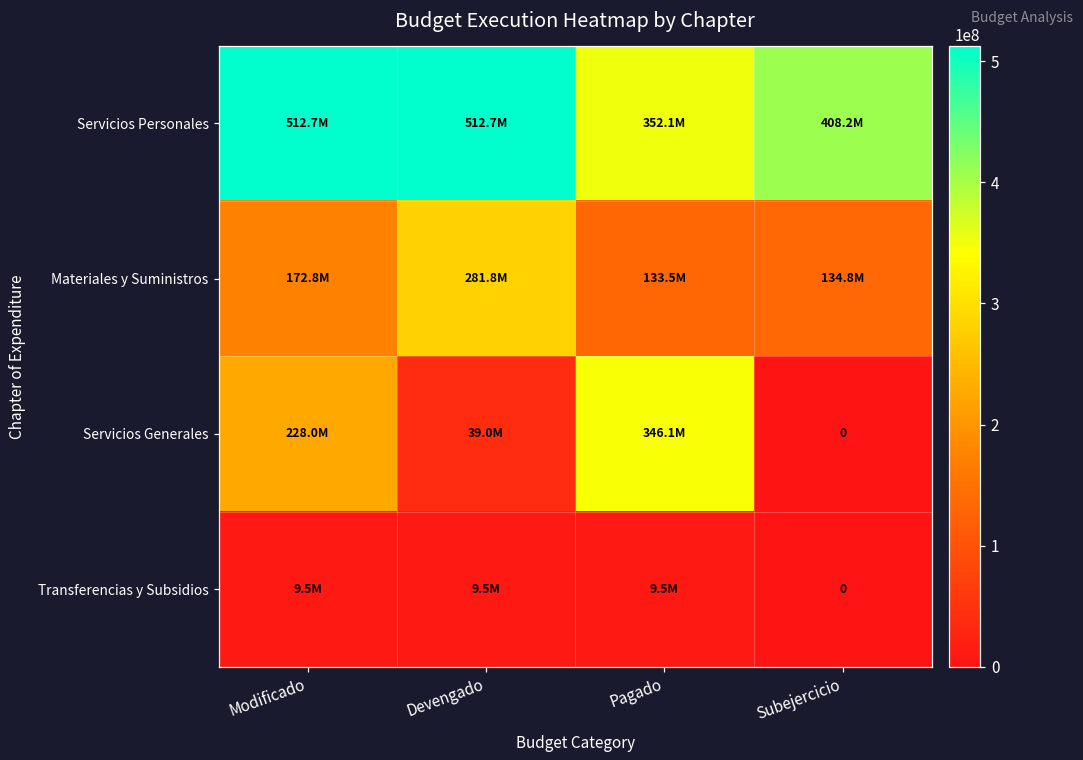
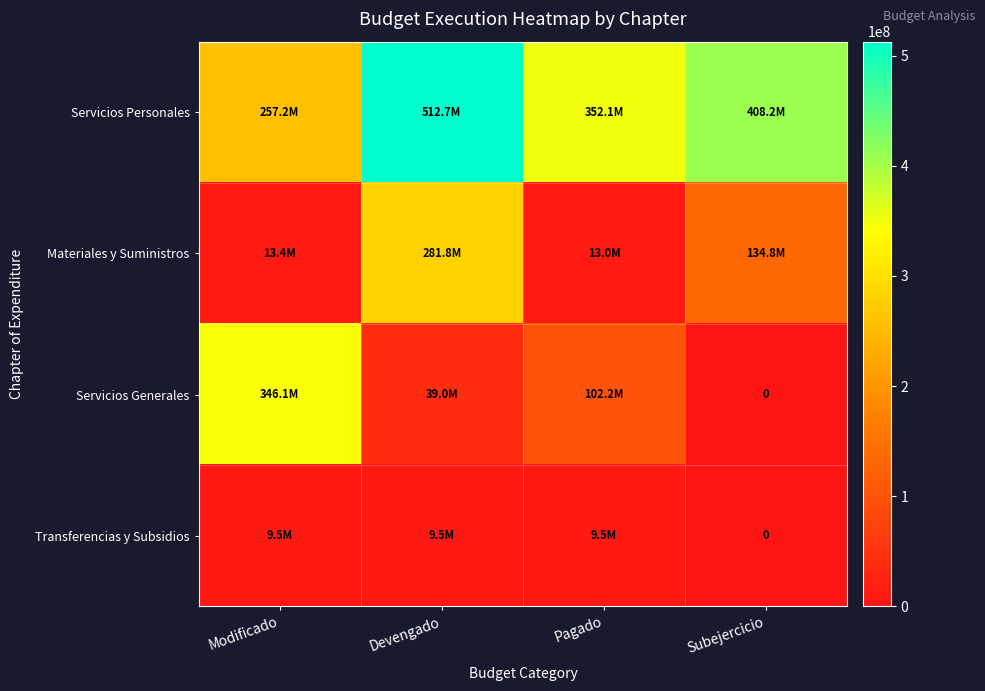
Servicios Personales, Modificado: 512.7M -> 257.2M
Materiales y Suministros, Modificado: 172.8M -> 13.4M
Materiales y Suministros, Pagado: 133.5M -> 13.0M
Servicios Generales, Modificado: 228.0M -> 346.1M
Servicios Generales, Pagado: 346.1M -> 102.2M
